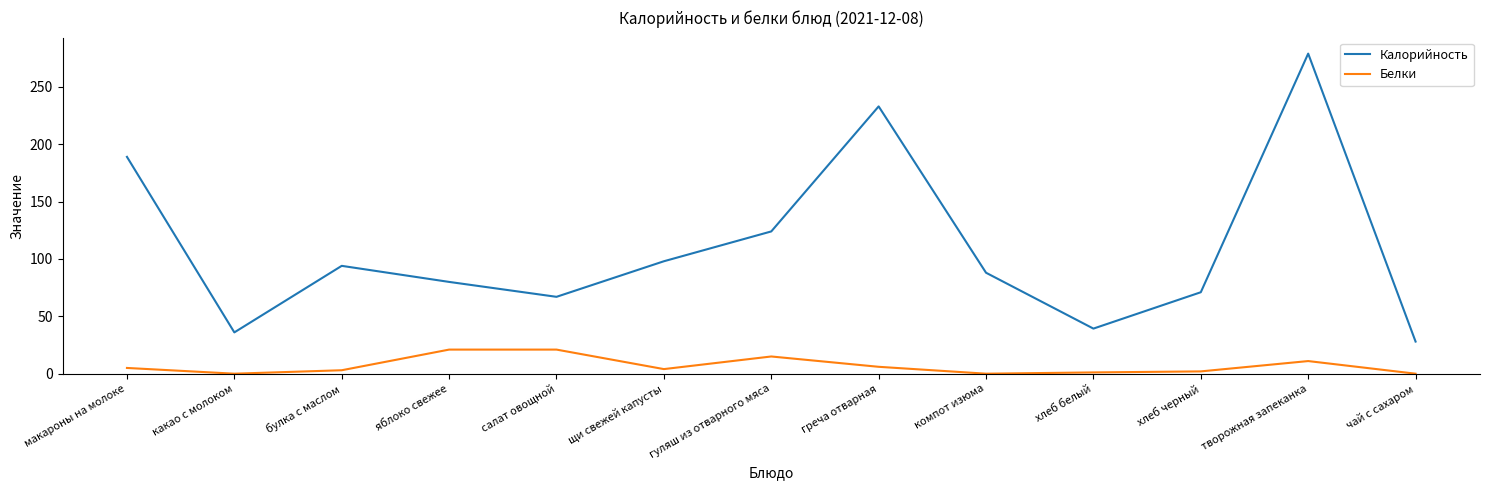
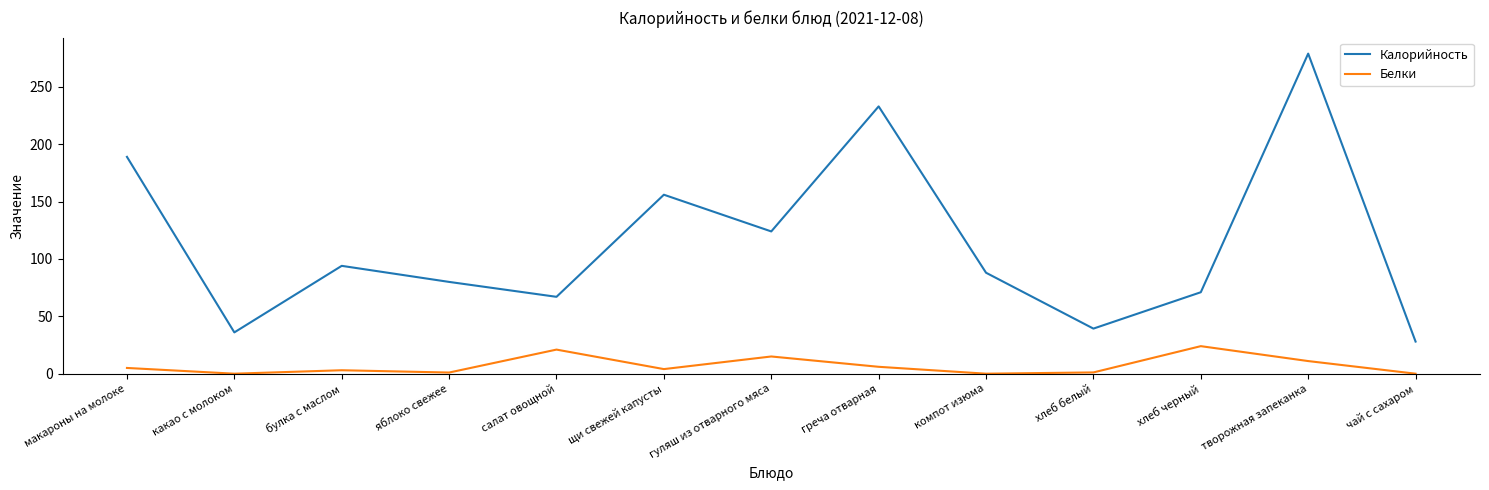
Белки, яблоко свежее: 21 -> 1
Калорийность, щи свежей капусты: 98 -> 156
Белки, хлеб черный: 2 -> 24
